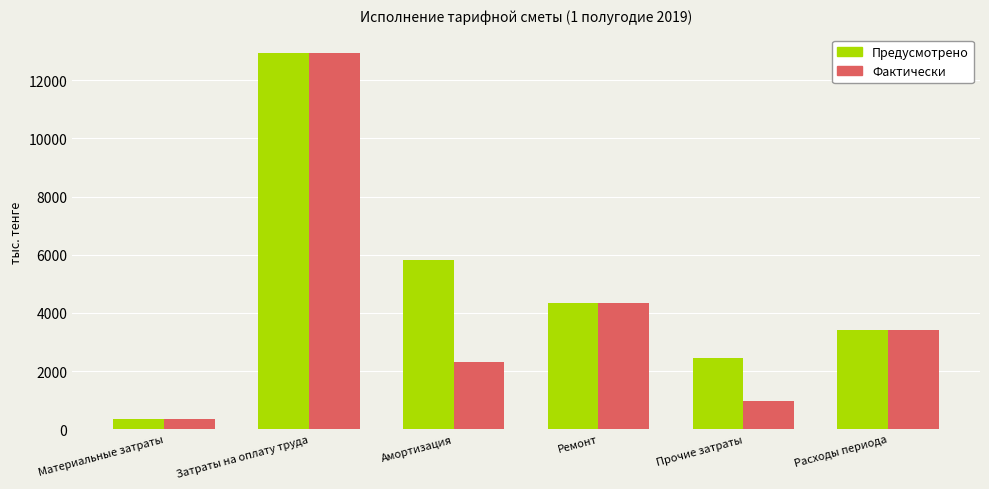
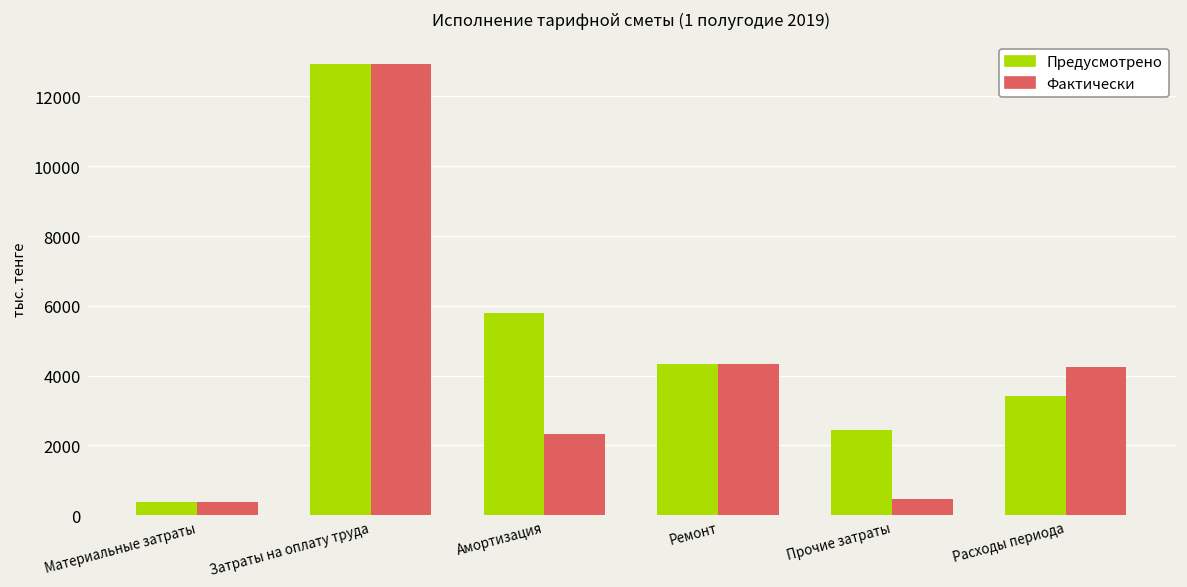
Фактически, Прочие затраты: 1000 -> 500
Фактически, Расходы периода: 3400 -> 4300
